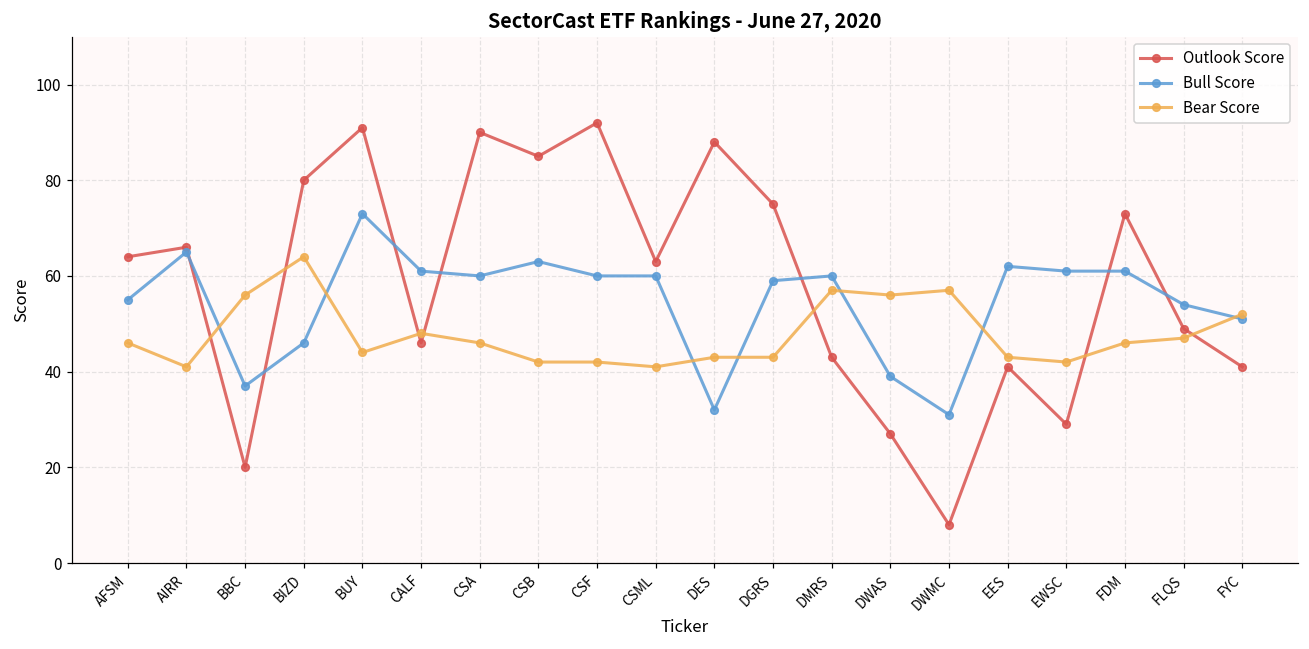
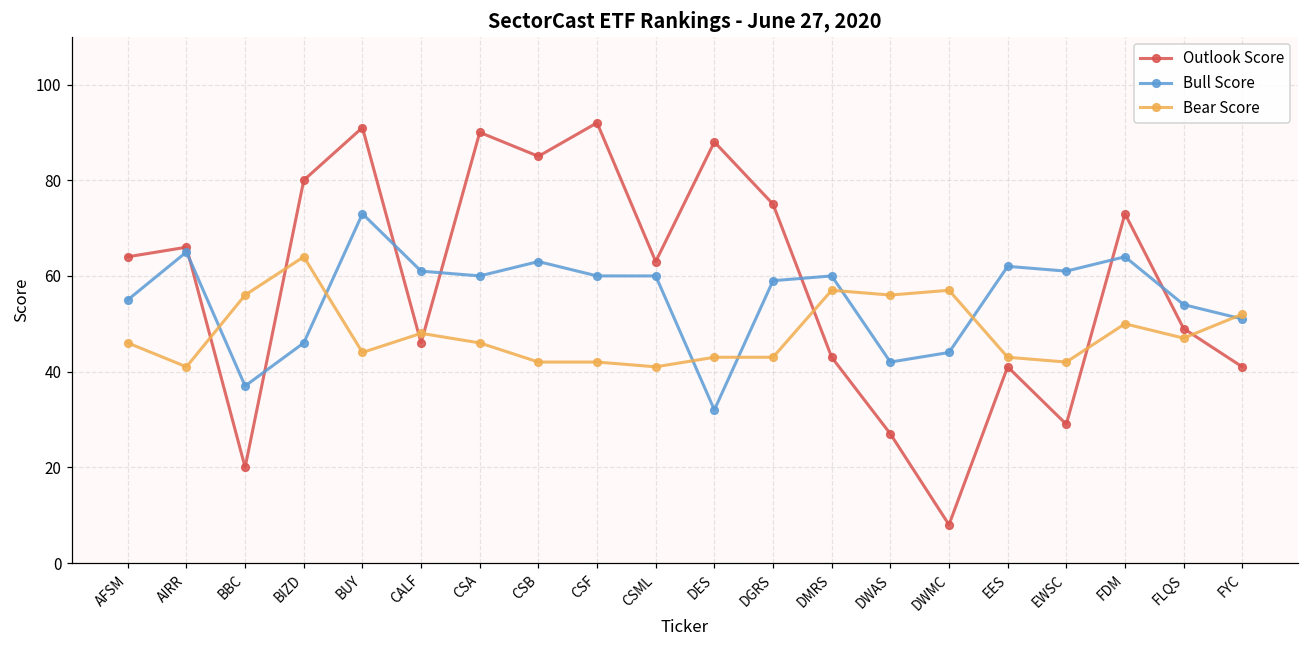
Bull Score, DWAS: 39 -> 42
Bull Score, DWMC: 31 -> 44
Bull Score, FDM: 61 -> 64
Bear Score, FDM: 46 -> 50
